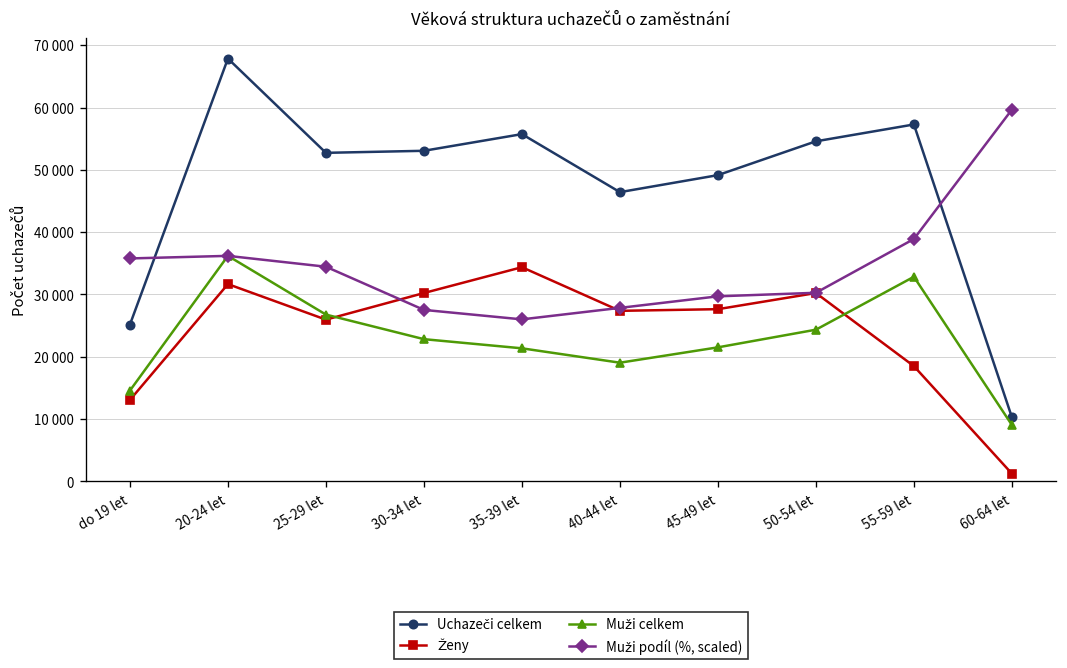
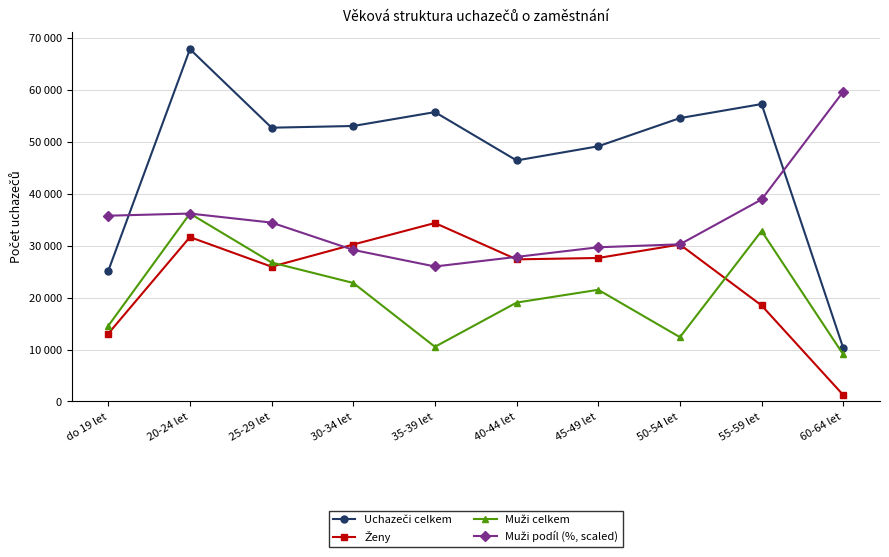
Muži podíl (%, scaled), 30-34 let: 28000 -> 29000
Muži celkem, 35-39 let: 21000 -> 11000
Muži celkem, 50-54 let: 24000 -> 12000
